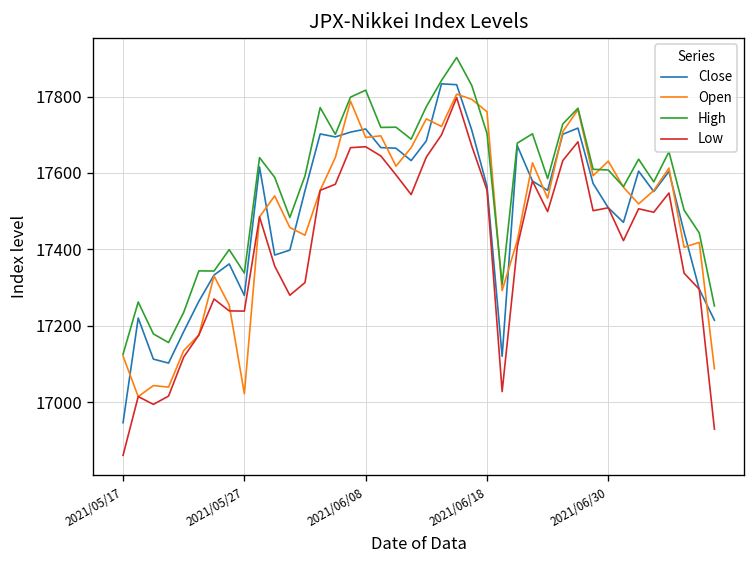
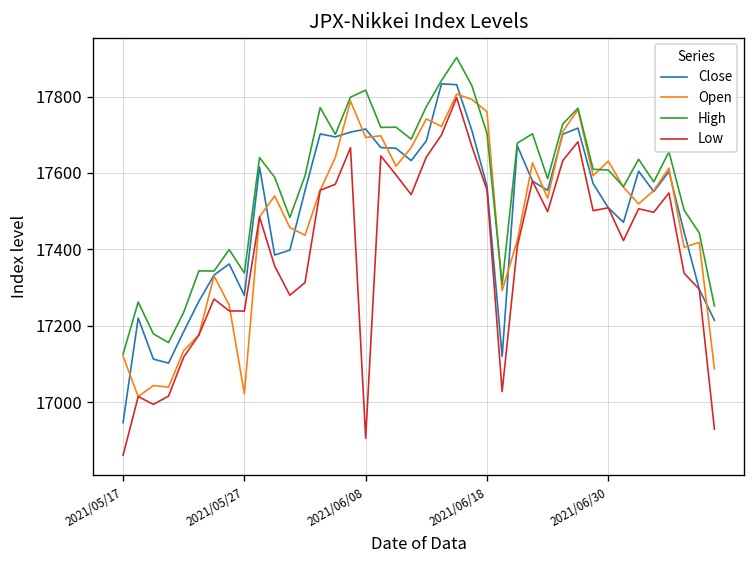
Low, 2021/06/08: 17670 -> 16910
